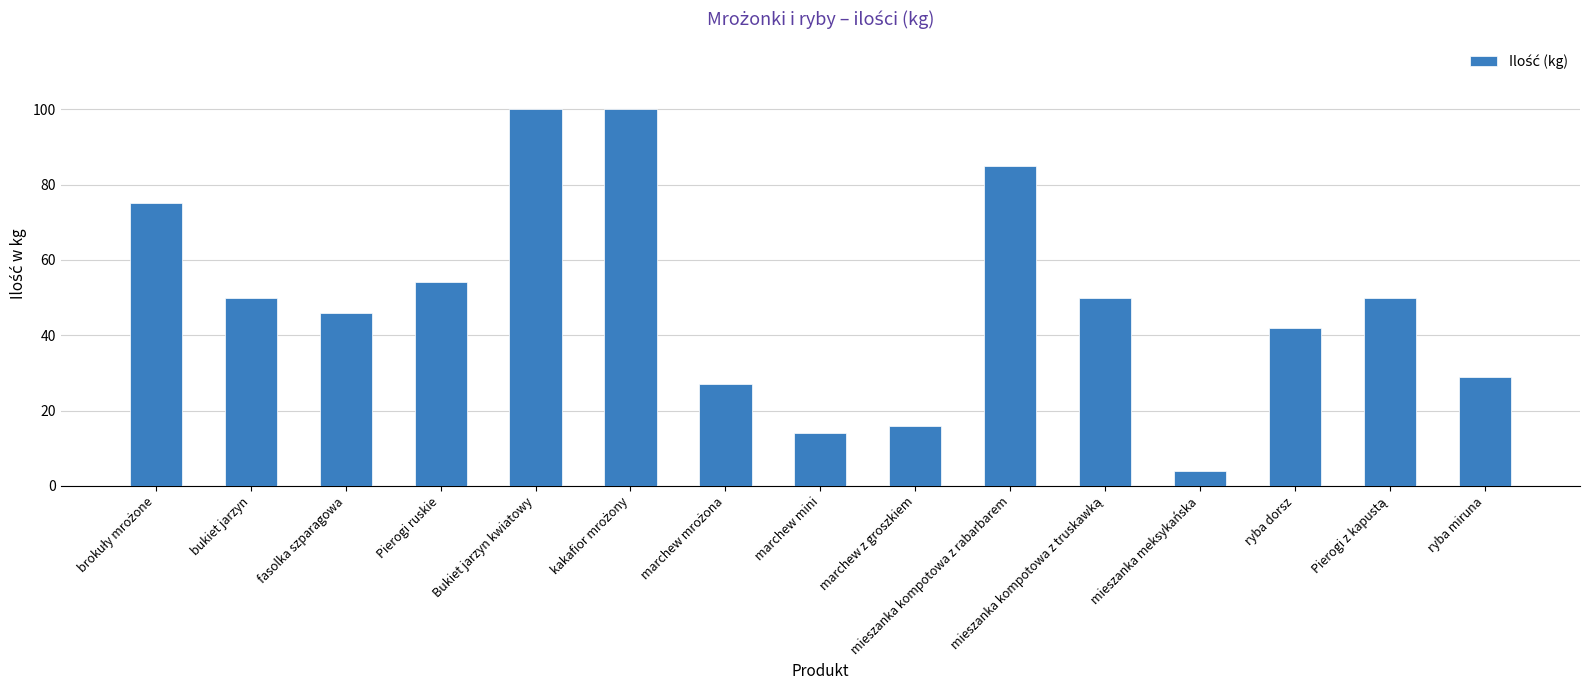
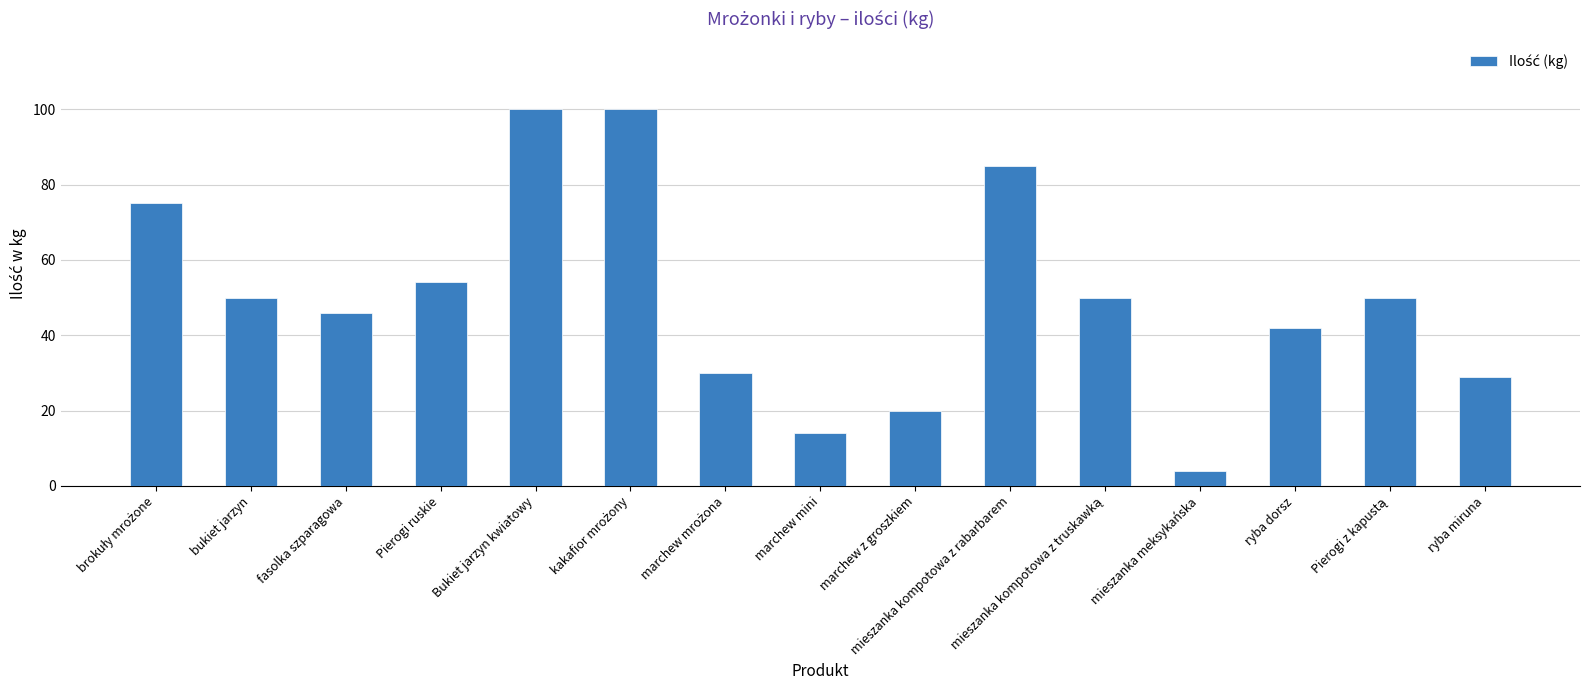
marchew mrożona: 27 -> 30
marchew z groszkiem: 16 -> 20
